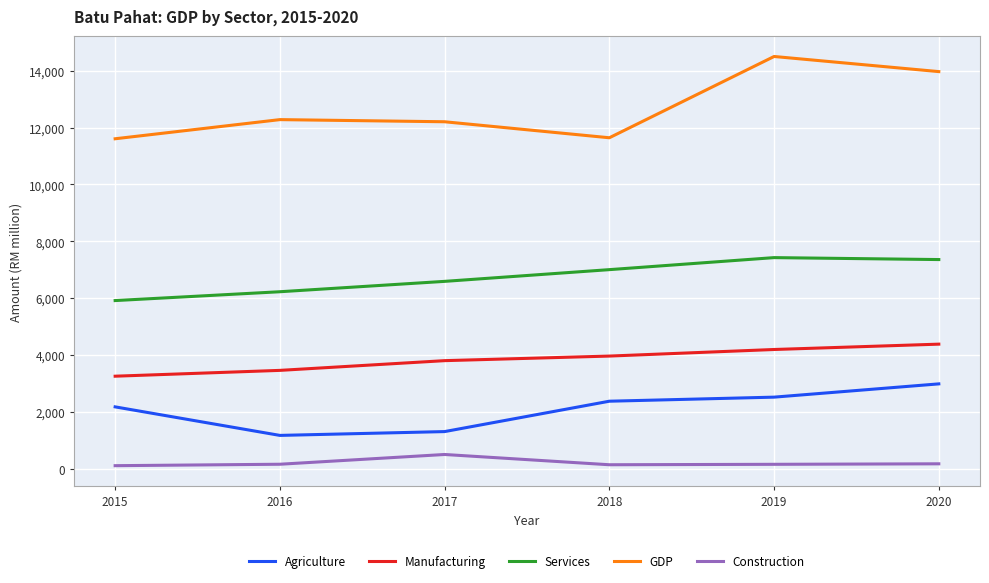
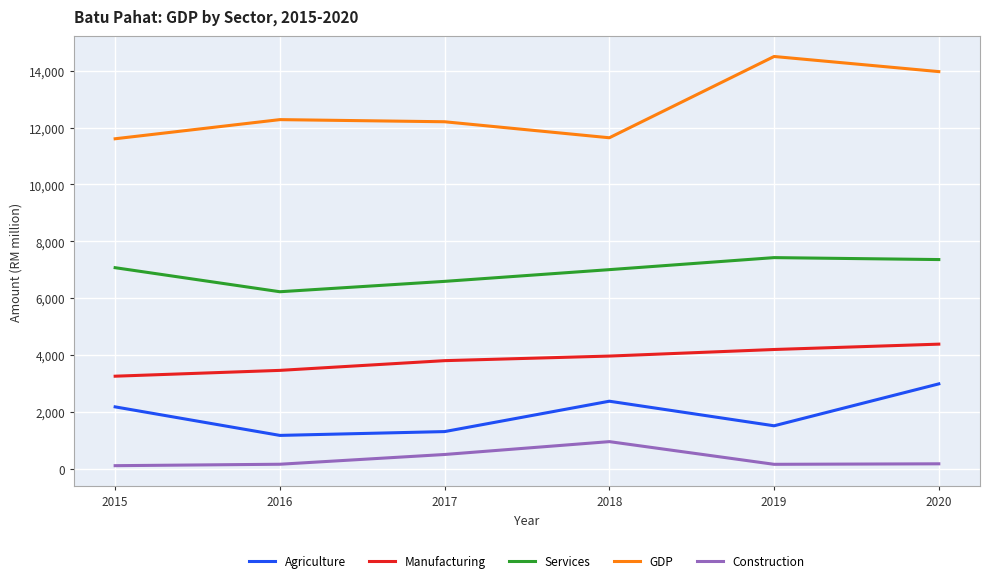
Services, 2015: 5,900 -> 7,100
Construction, 2018: 100 -> 1,000
Agriculture, 2019: 2,500 -> 1,500
